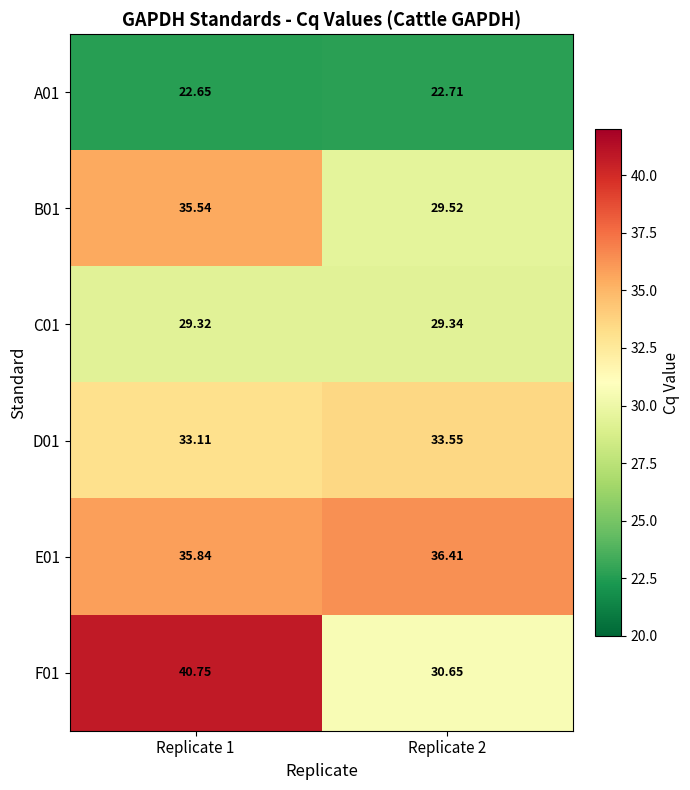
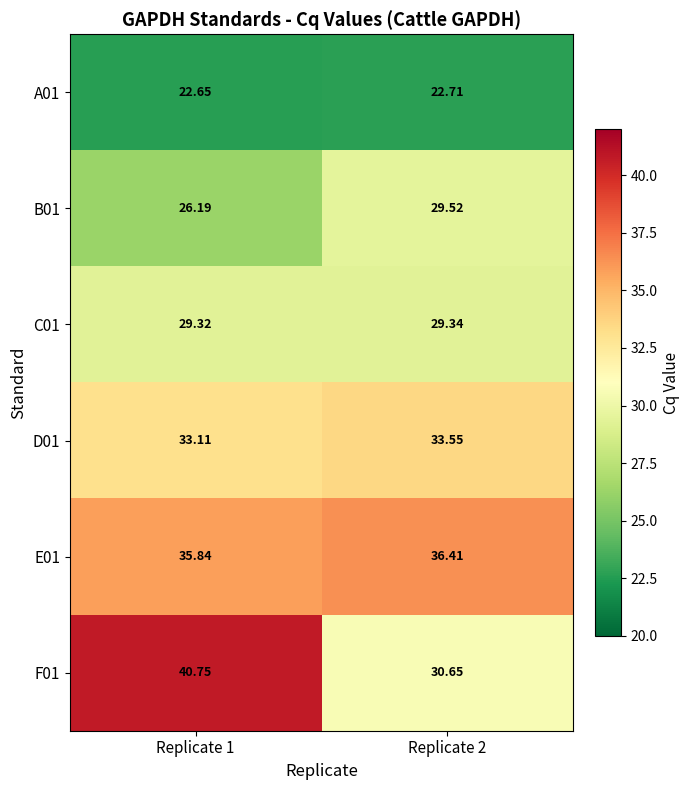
B01, Replicate 1: 35.54 -> 26.19
